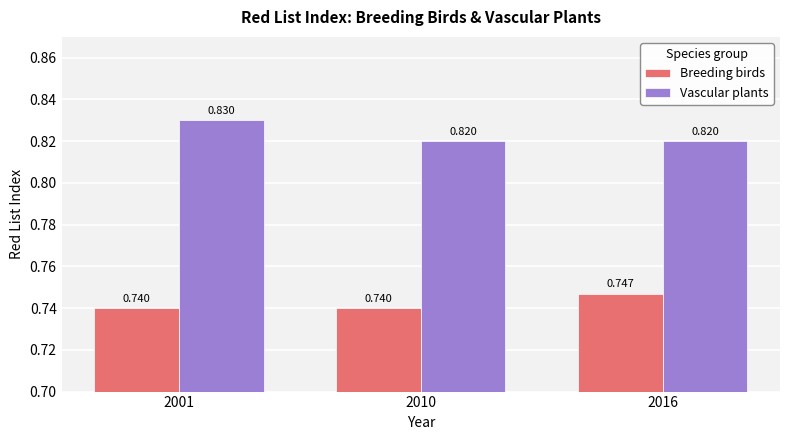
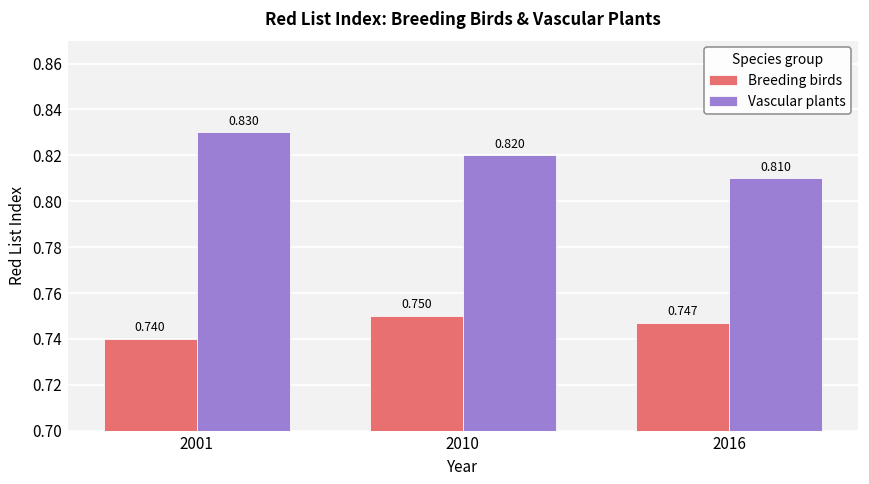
Breeding birds, 2010: 0.740 -> 0.750
Vascular plants, 2016: 0.820 -> 0.810
